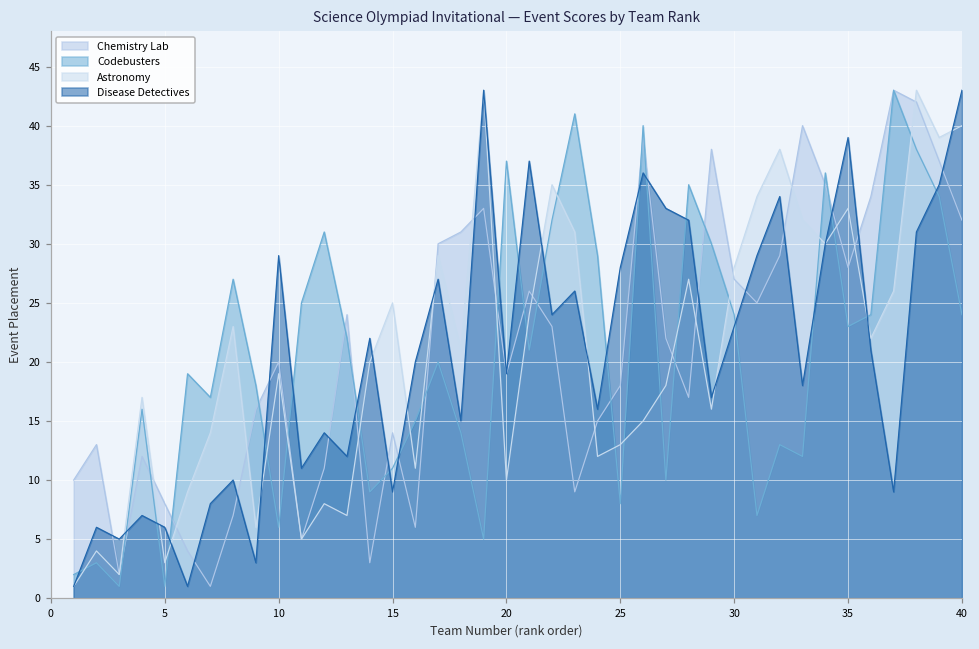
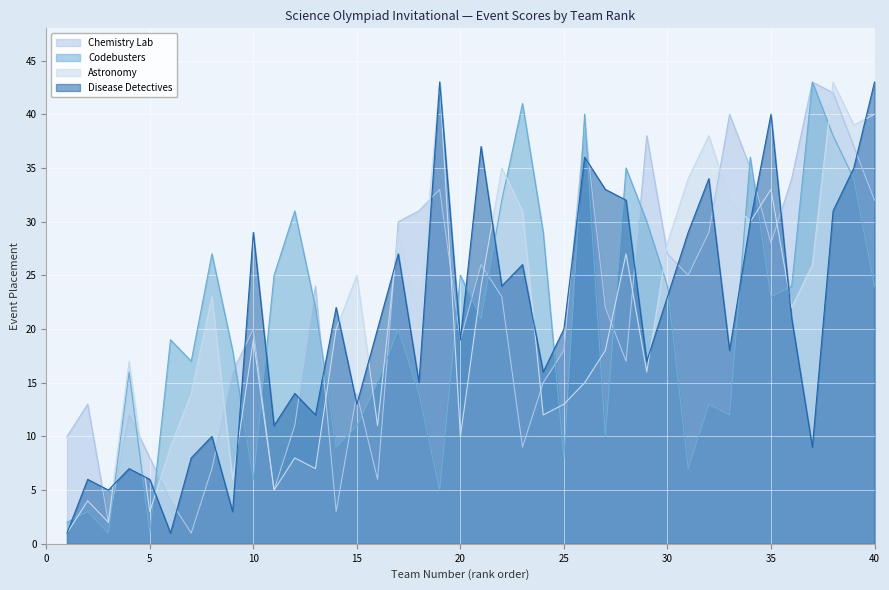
Disease Detectives, 15: 9 -> 13
Codebusters, 20: 37 -> 25
Disease Detectives, 25: 28 -> 20
Disease Detectives, 35: 39 -> 40
